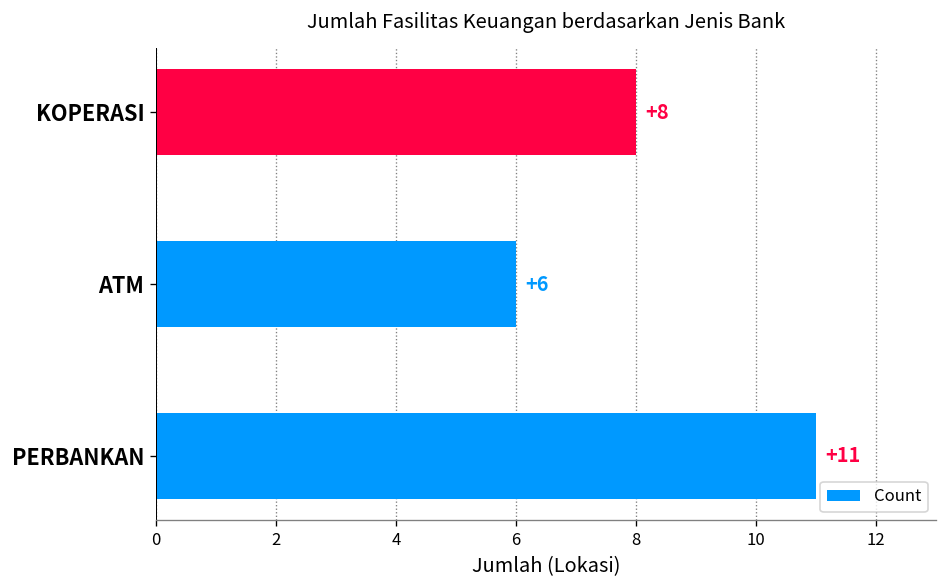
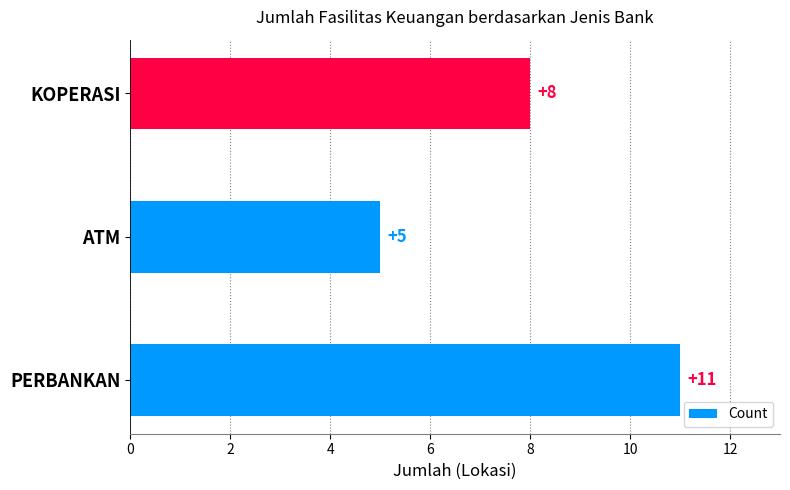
ATM: +6 -> +5
